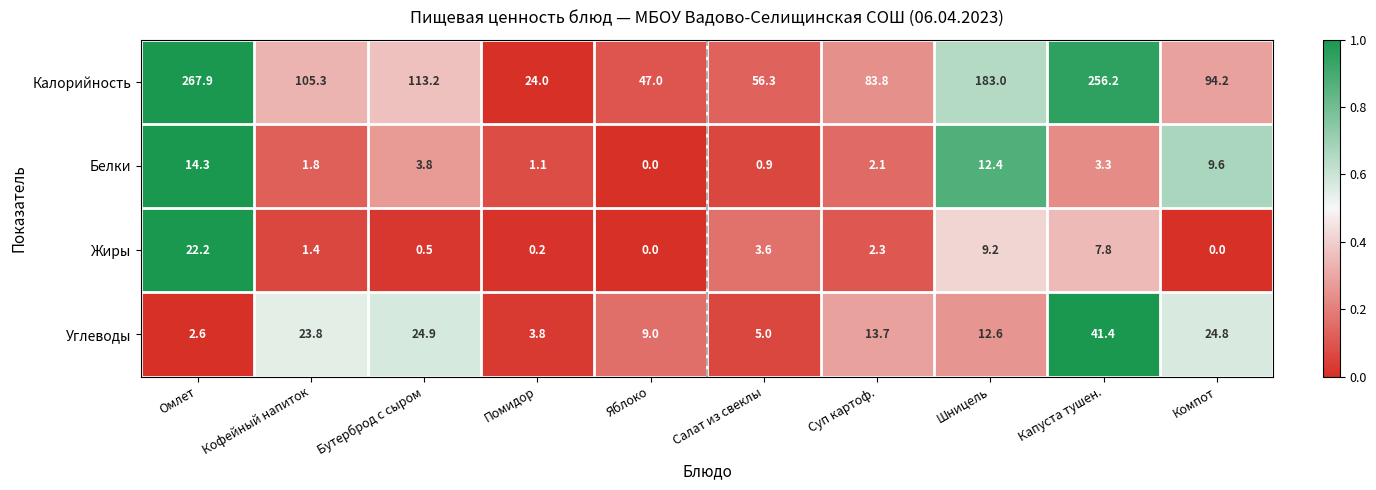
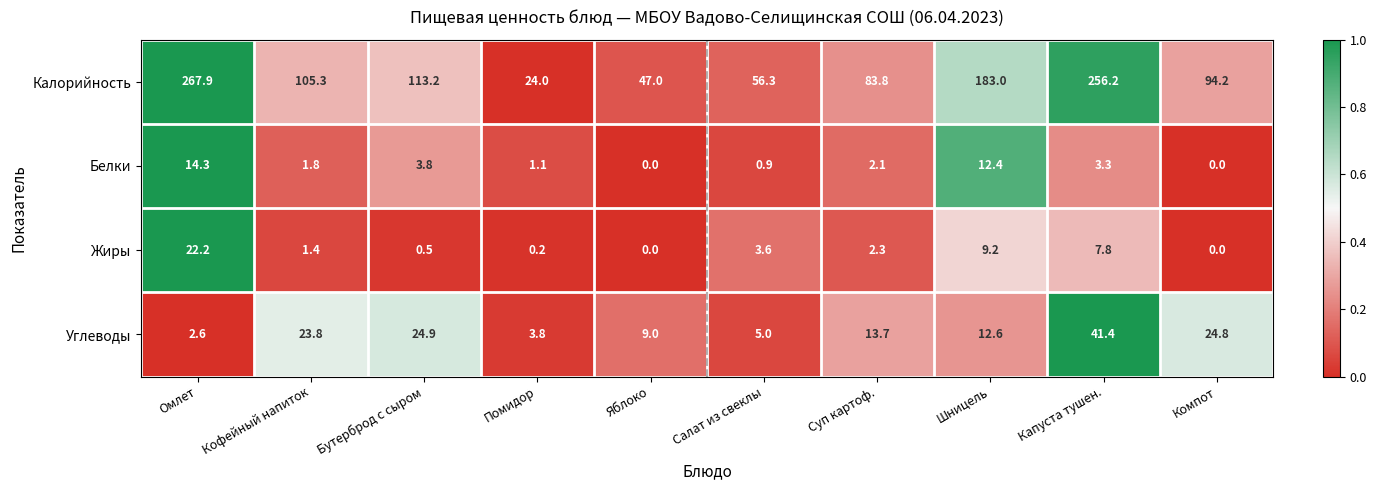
Белки, Компот: 9.6 -> 0.0
